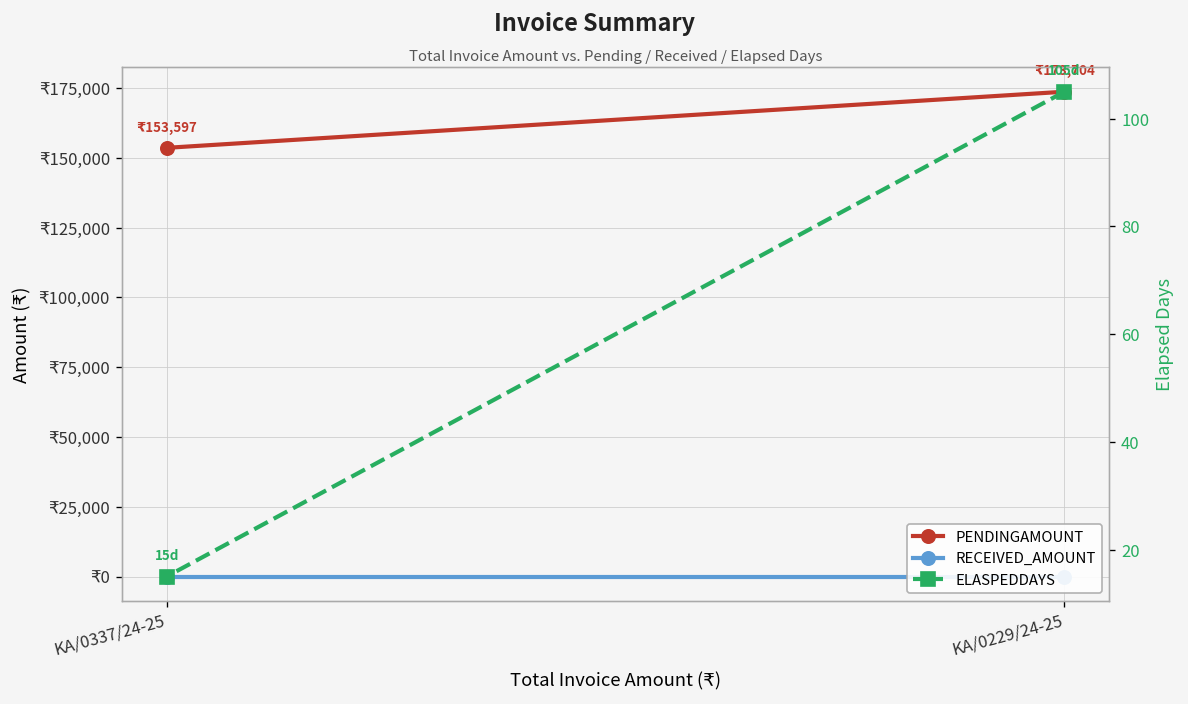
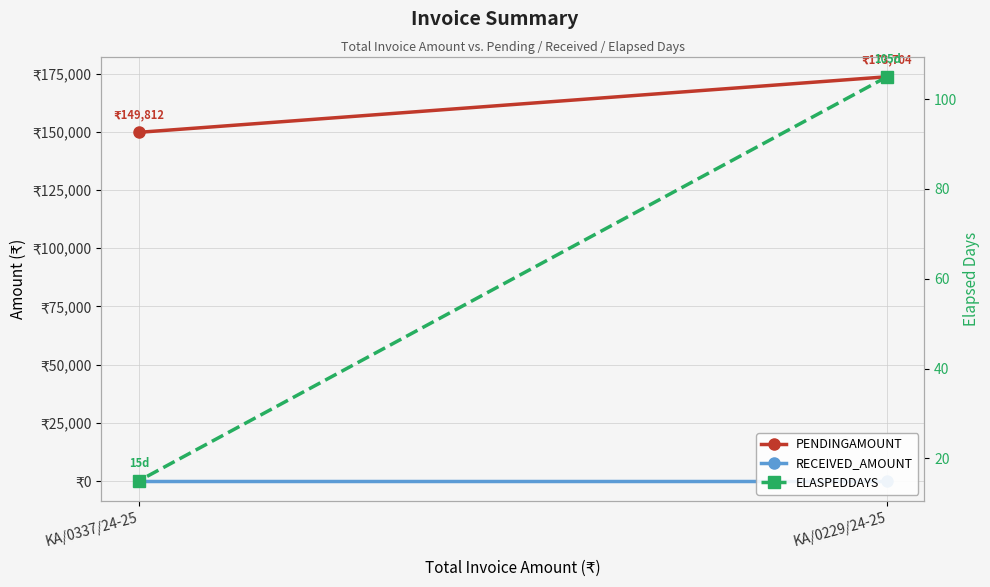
PENDINGAMOUNT, KA/0337/24-25: 153,597 -> 149,812
